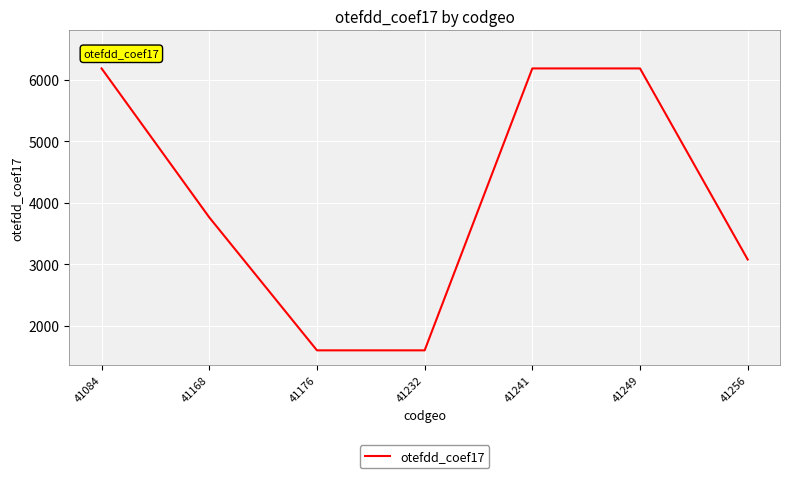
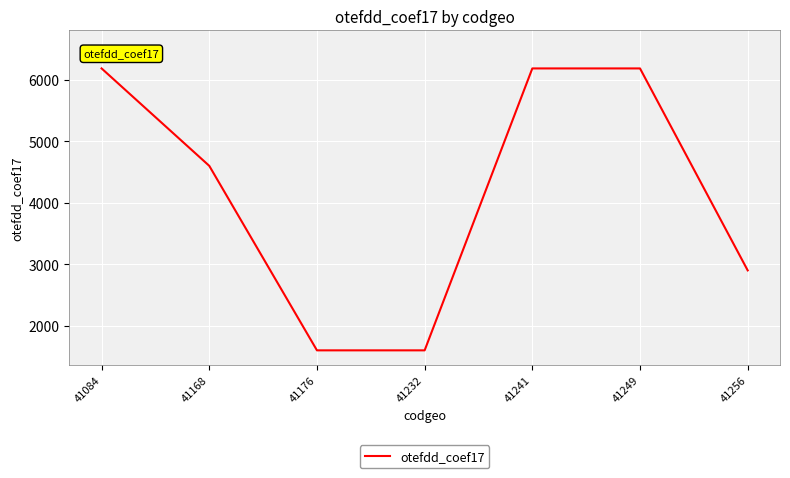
41168: 3800 -> 4600
41256: 3100 -> 2900
